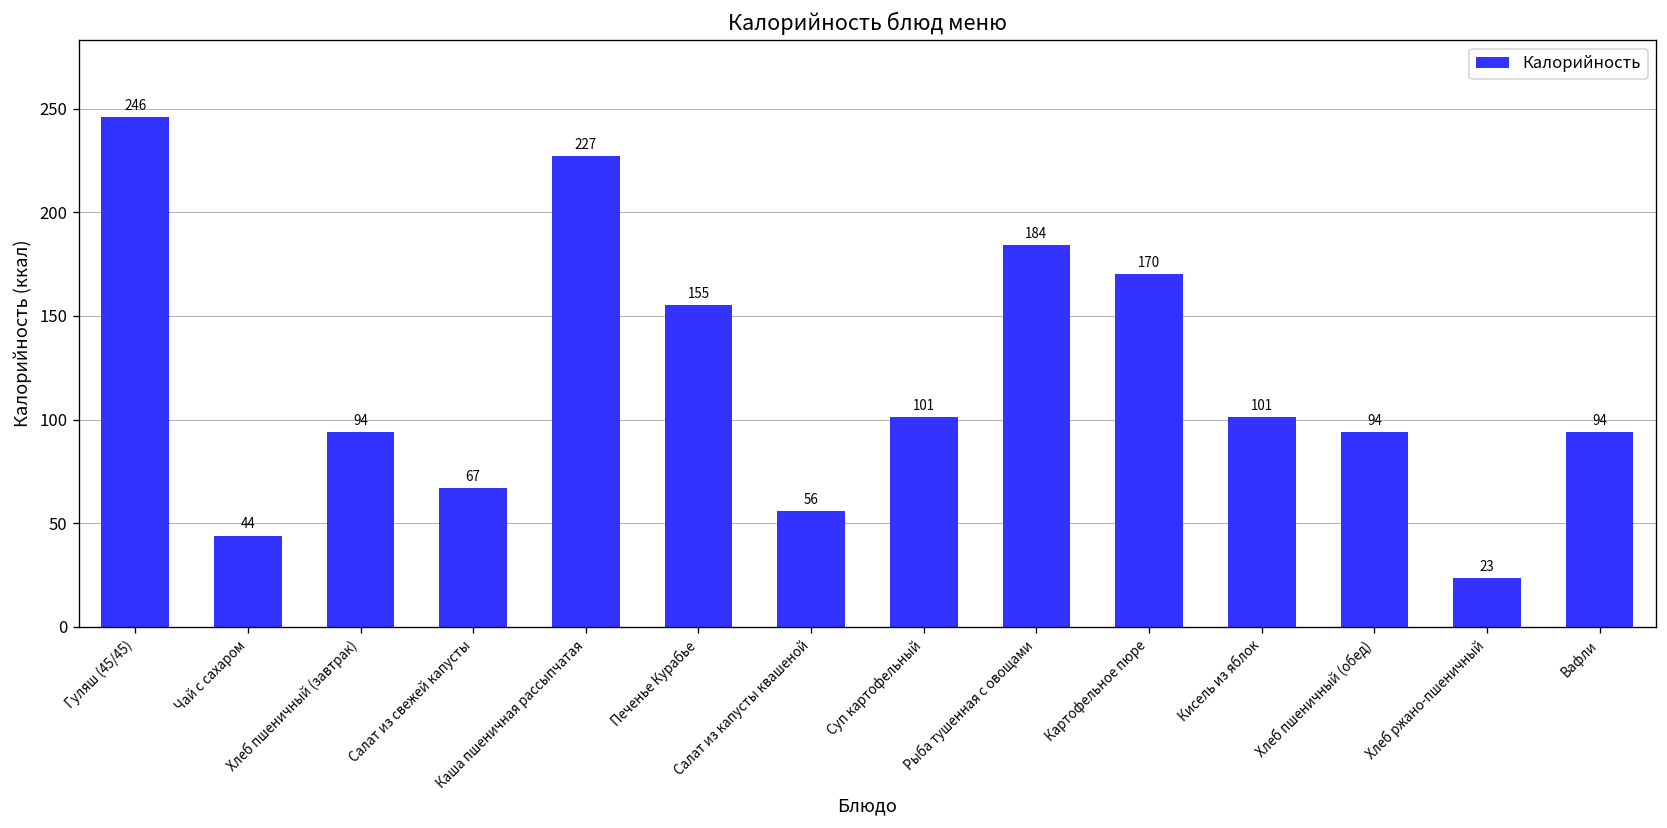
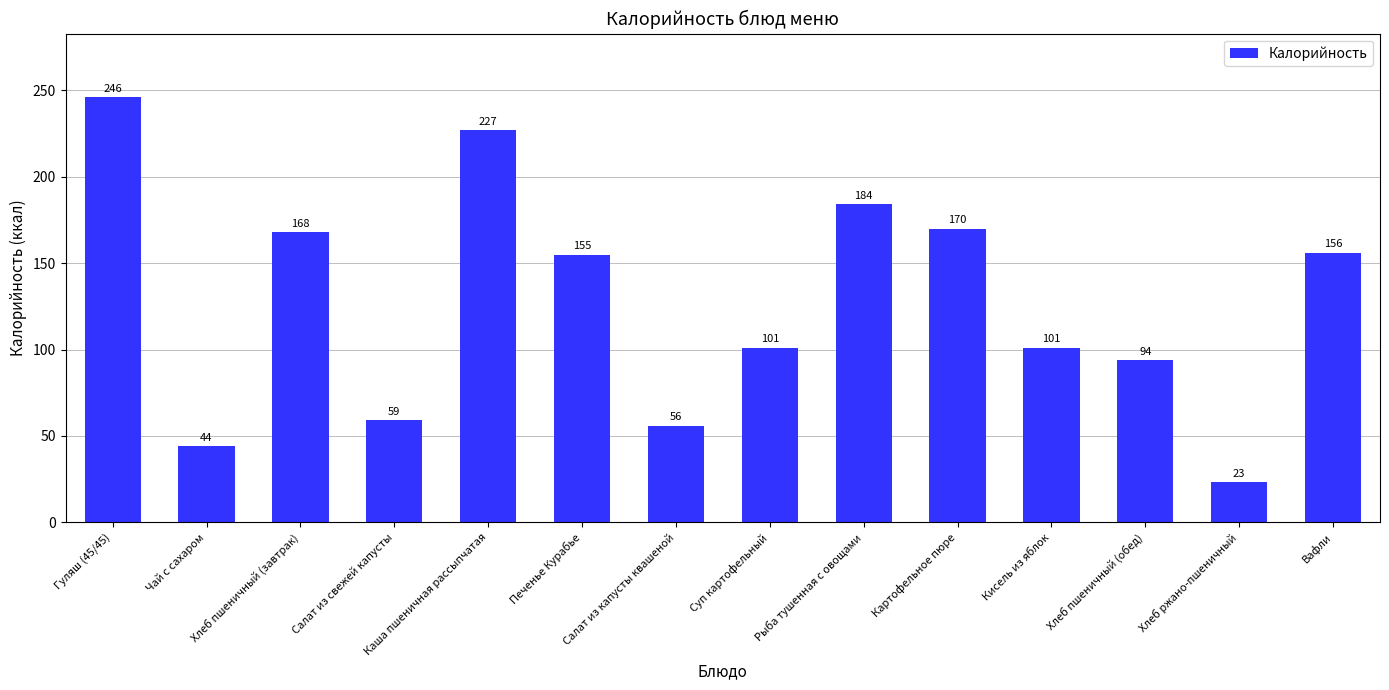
Хлеб пшеничный (завтрак): 94 -> 168
Салат из свежей капусты: 67 -> 59
Вафли: 94 -> 156
